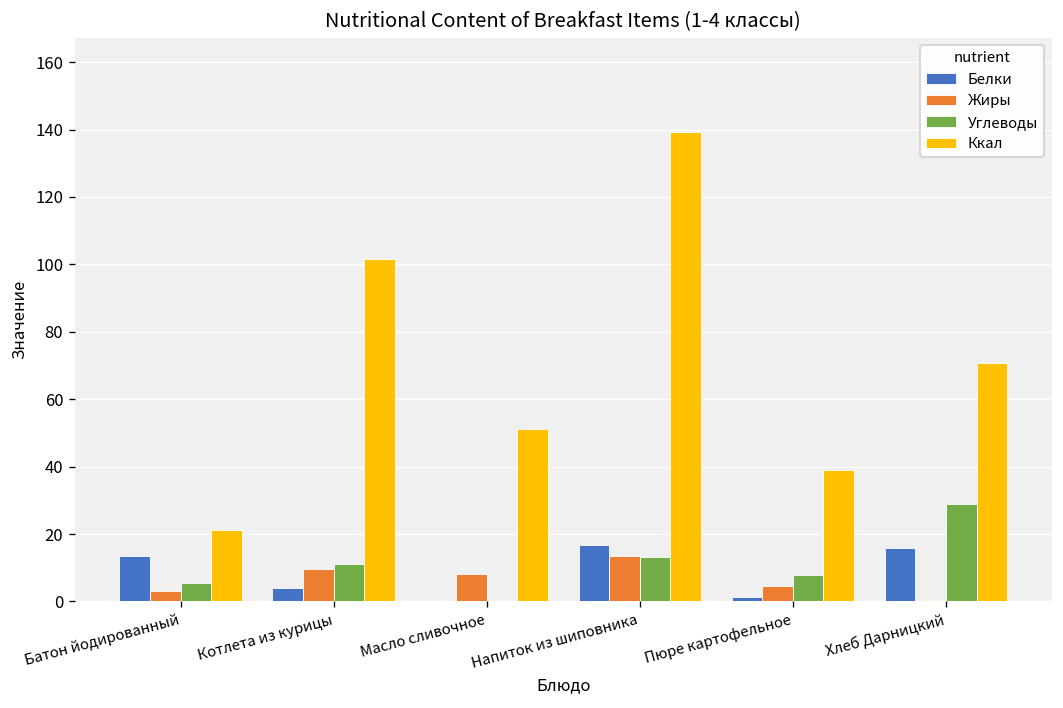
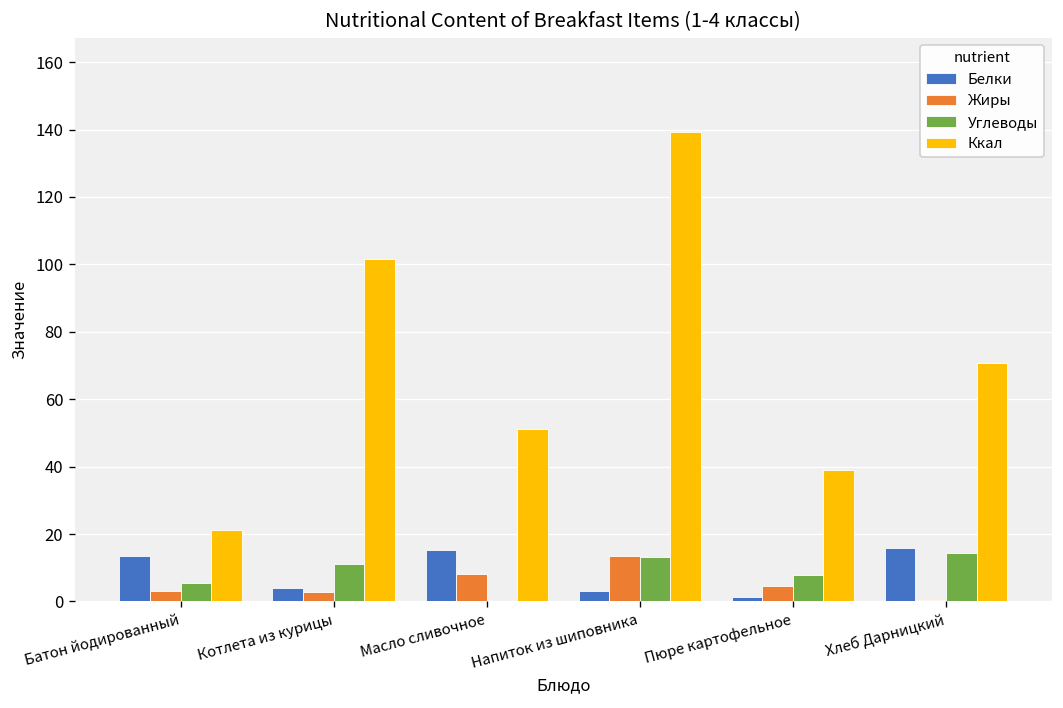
Жиры, Котлета из курицы: 10 -> 3
Белки, Масло сливочное: 0 -> 15
Белки, Напиток из шиповника: 17 -> 3
Углеводы, Хлеб Дарницкий: 29 -> 14
